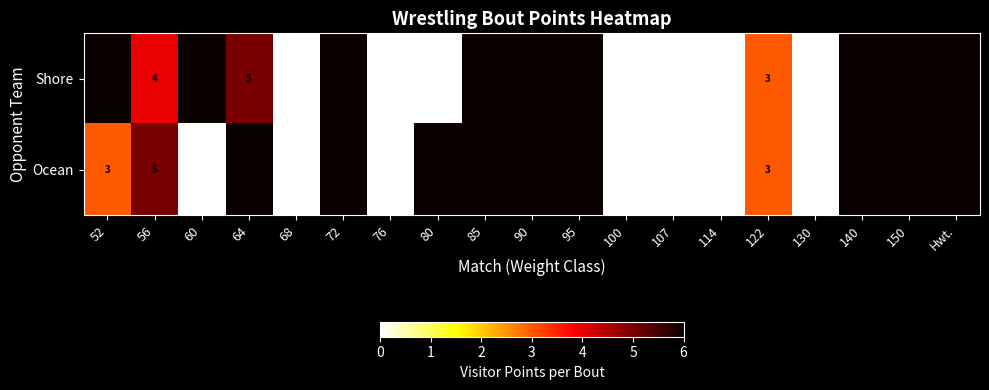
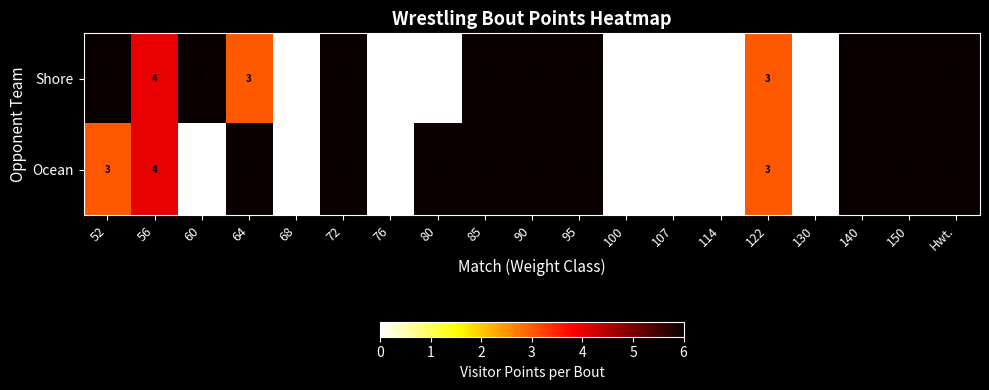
Shore, 64: 5 -> 3
Ocean, 56: 5 -> 4
